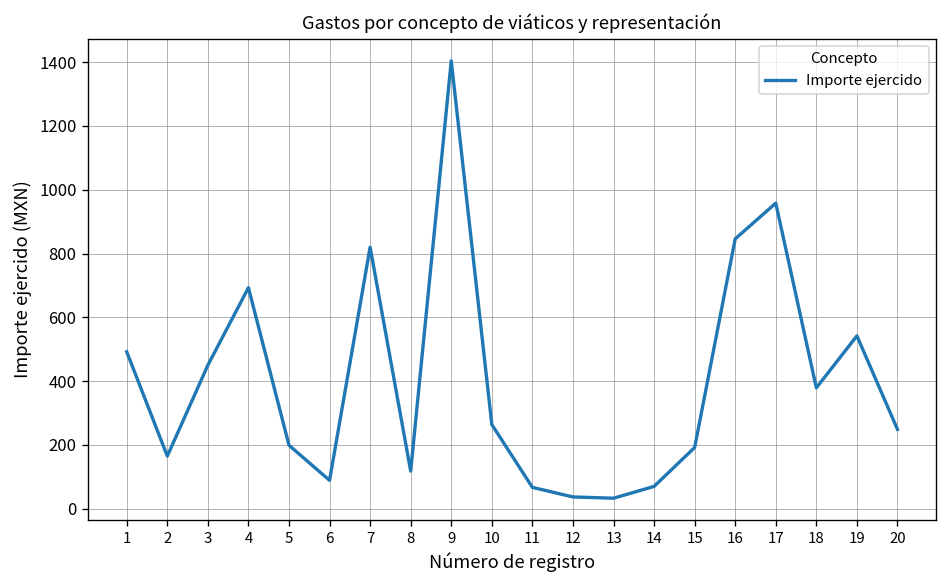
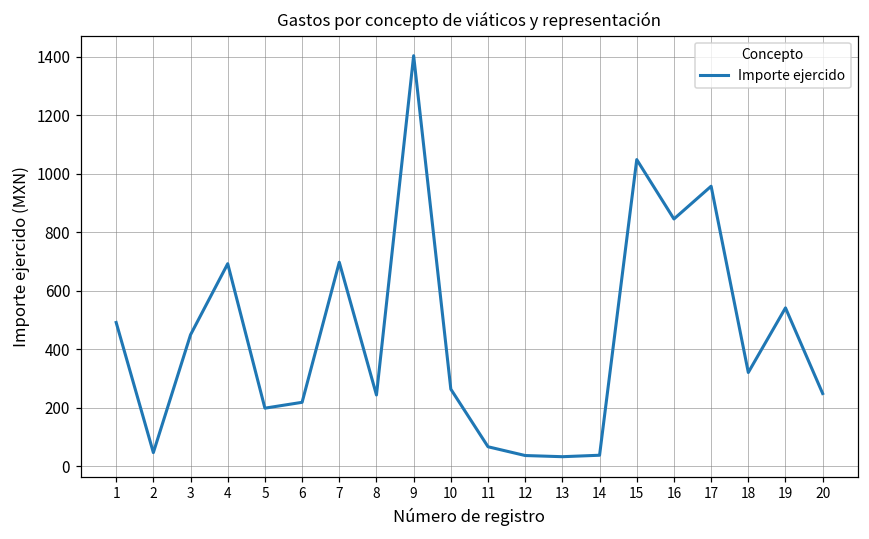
2: 170 -> 50
6: 90 -> 220
7: 820 -> 700
8: 120 -> 240
14: 70 -> 40
15: 190 -> 1050
18: 380 -> 320
